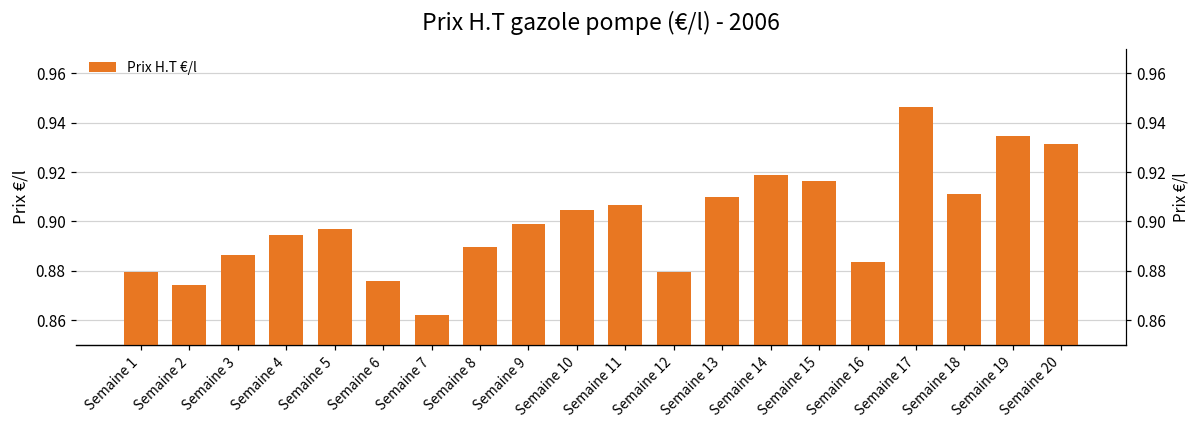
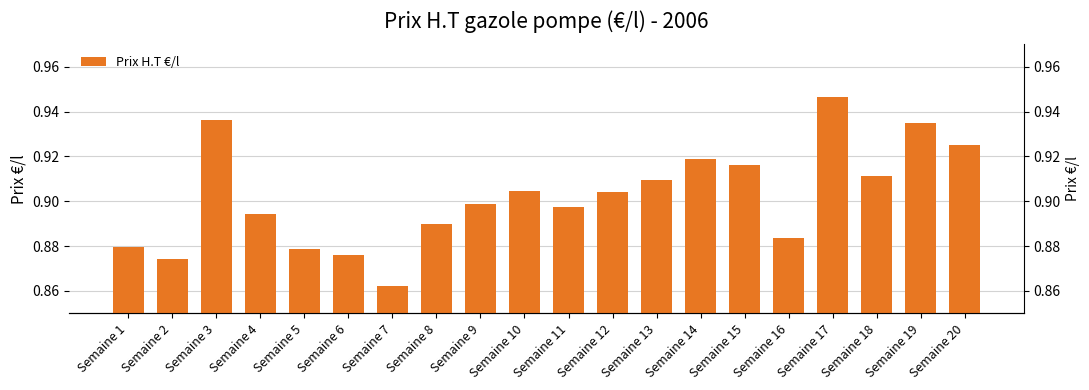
Semaine 3: 0.887 -> 0.936
Semaine 5: 0.897 -> 0.879
Semaine 11: 0.907 -> 0.897
Semaine 12: 0.880 -> 0.904
Semaine 20: 0.931 -> 0.925
